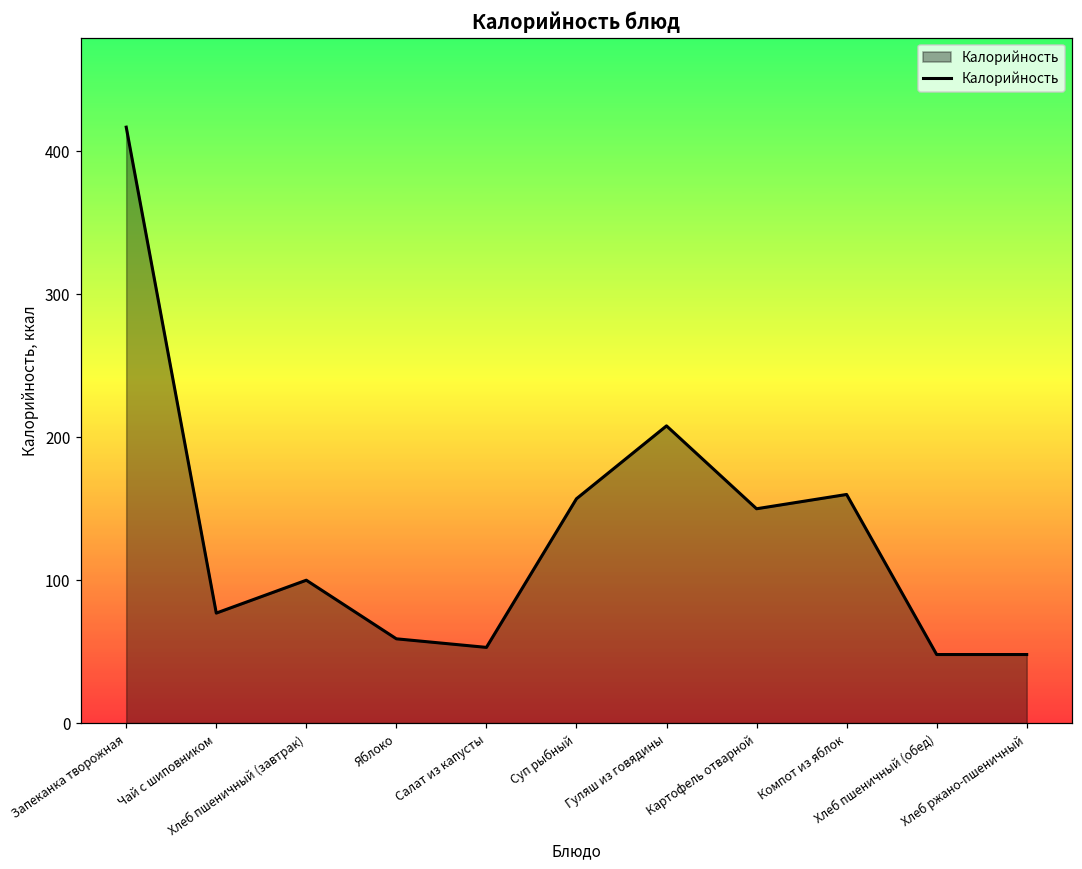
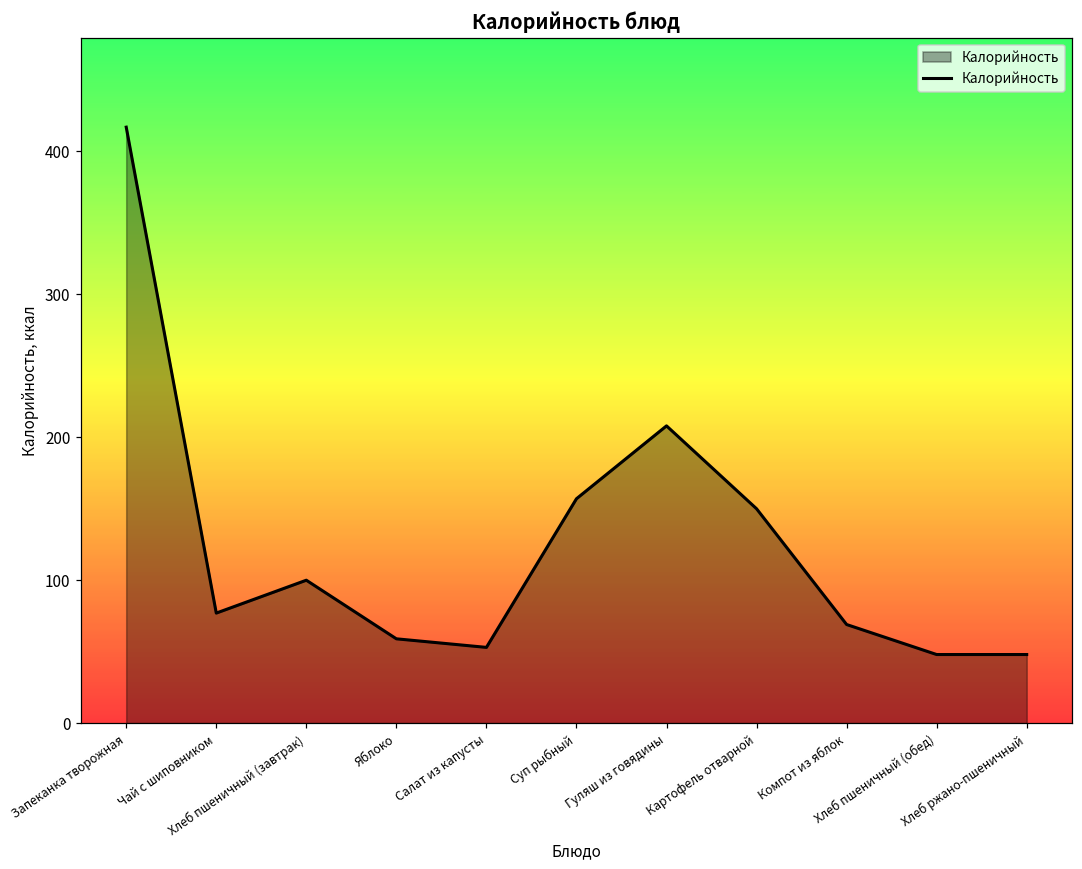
Компот из яблок: 160 -> 69
